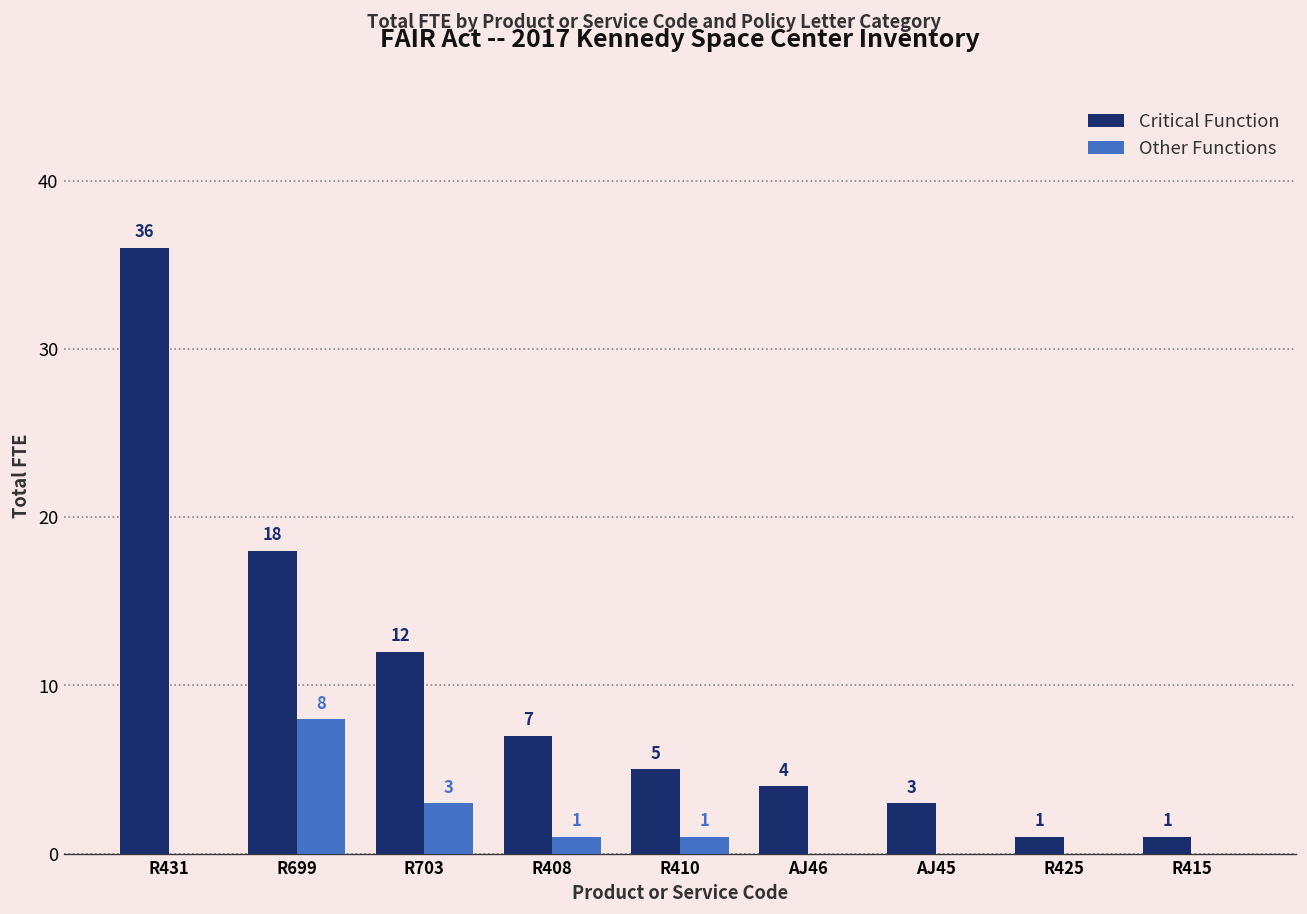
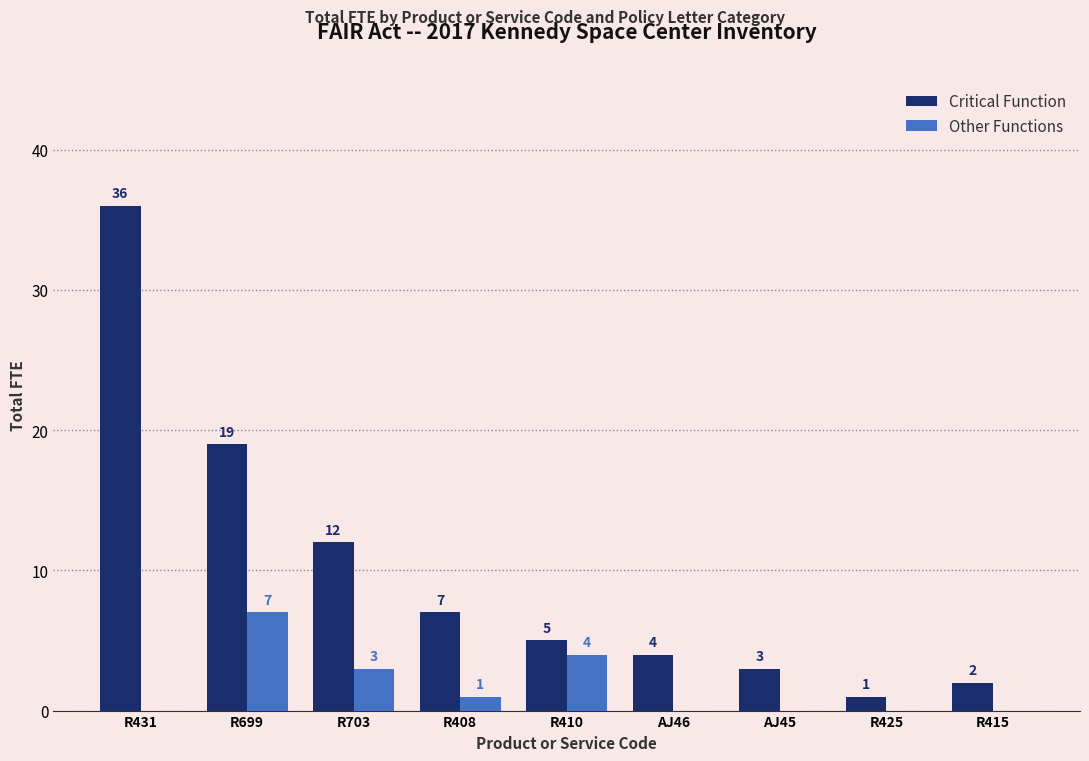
Critical Function, R699: 18 -> 19
Other Functions, R699: 8 -> 7
Other Functions, R410: 1 -> 4
Critical Function, R415: 1 -> 2
